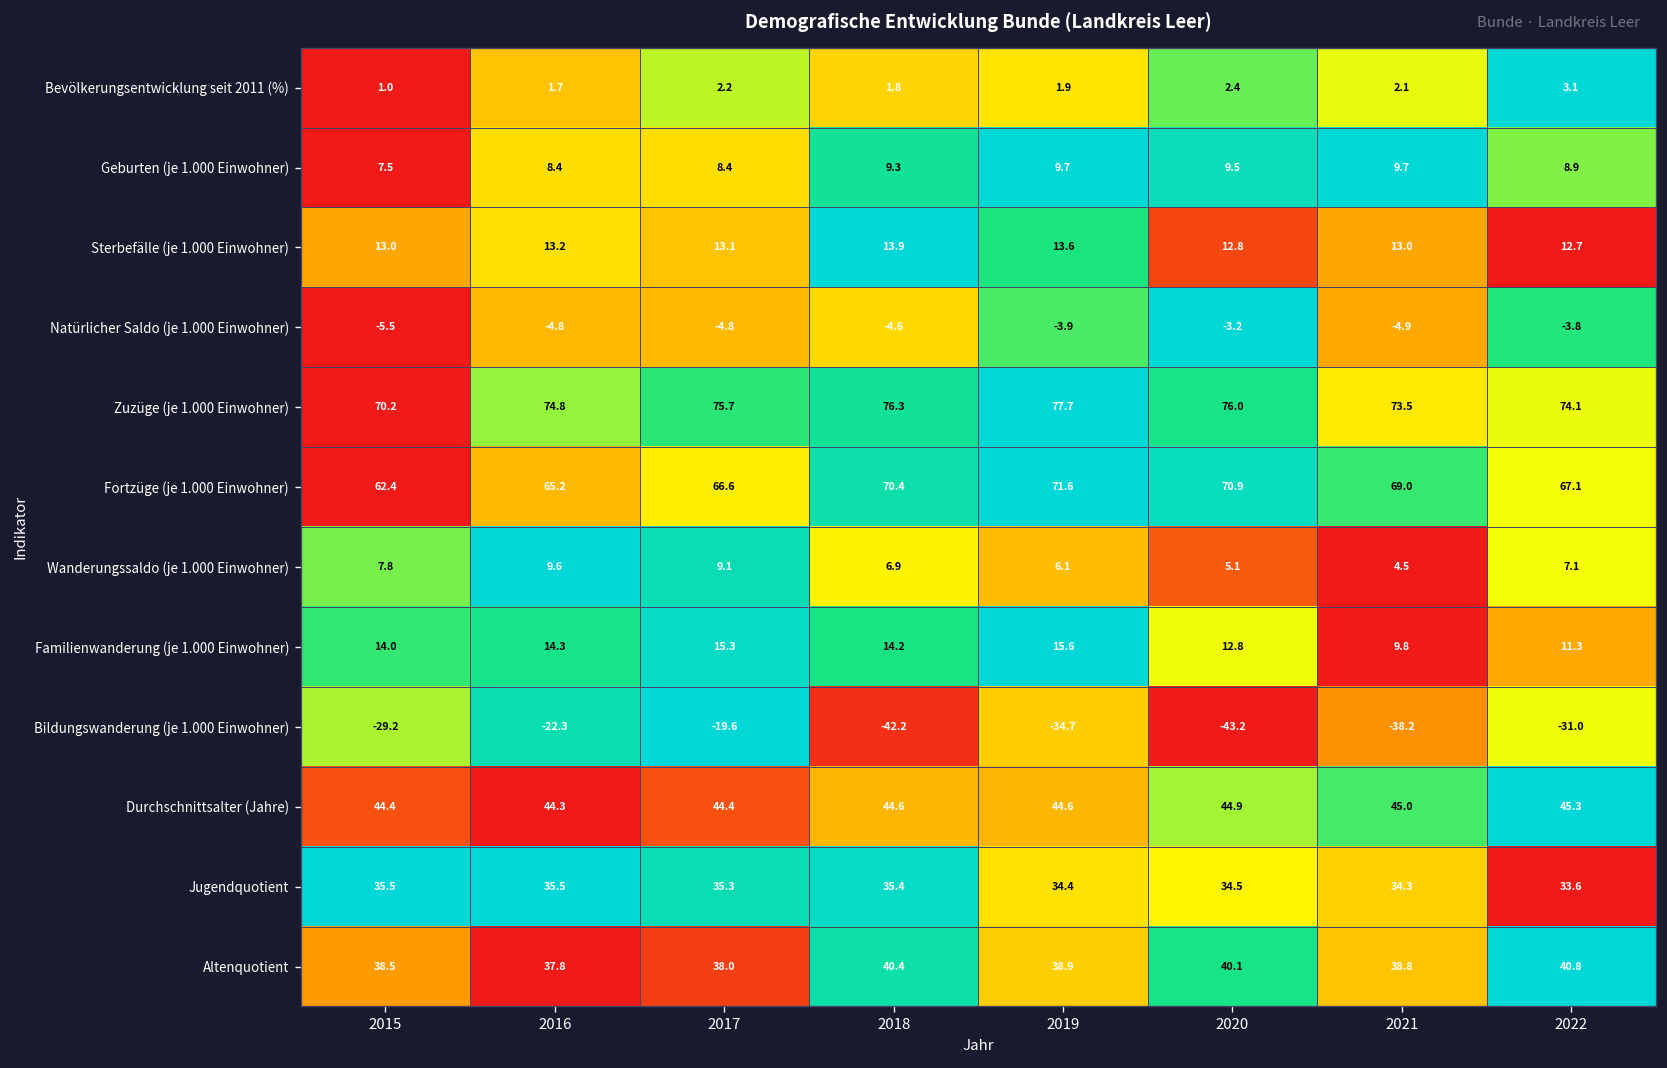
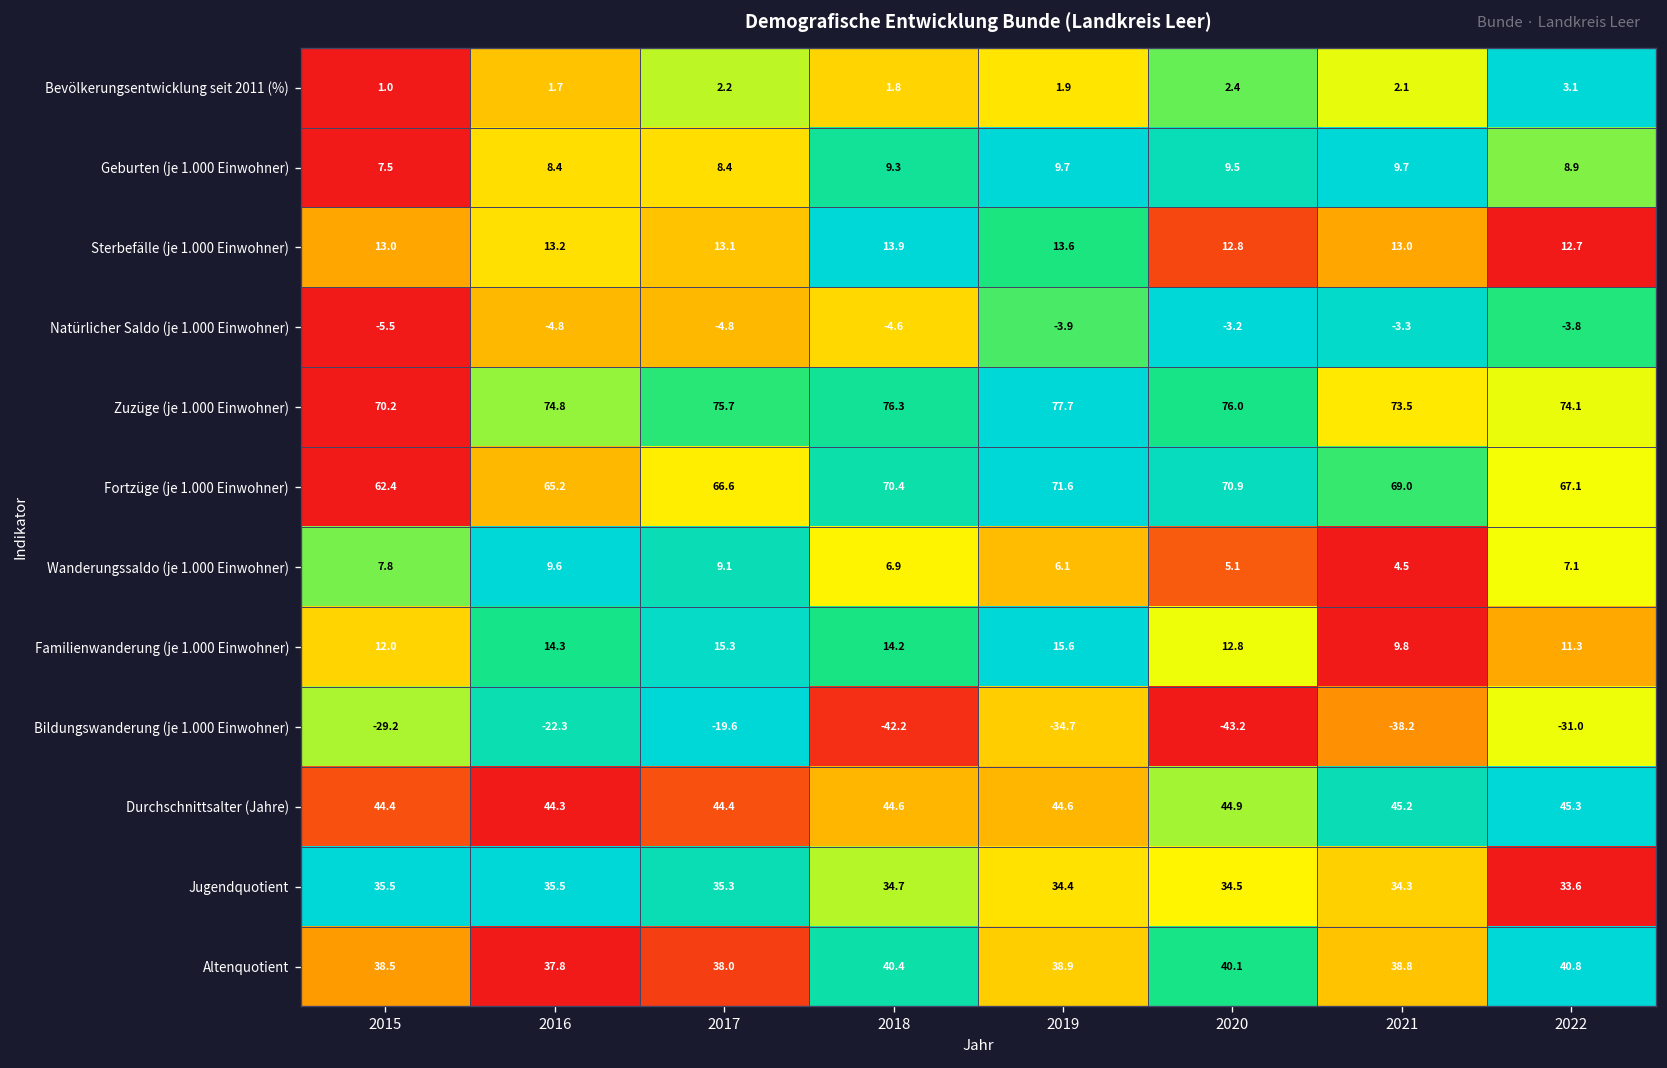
Natürlicher Saldo (je 1.000 Einwohner), 2021: -4.9 -> -3.3
Familienwanderung (je 1.000 Einwohner), 2015: 14.0 -> 12.0
Durchschnittsalter (Jahre), 2021: 45.0 -> 45.2
Jugendquotient, 2018: 35.4 -> 34.7
